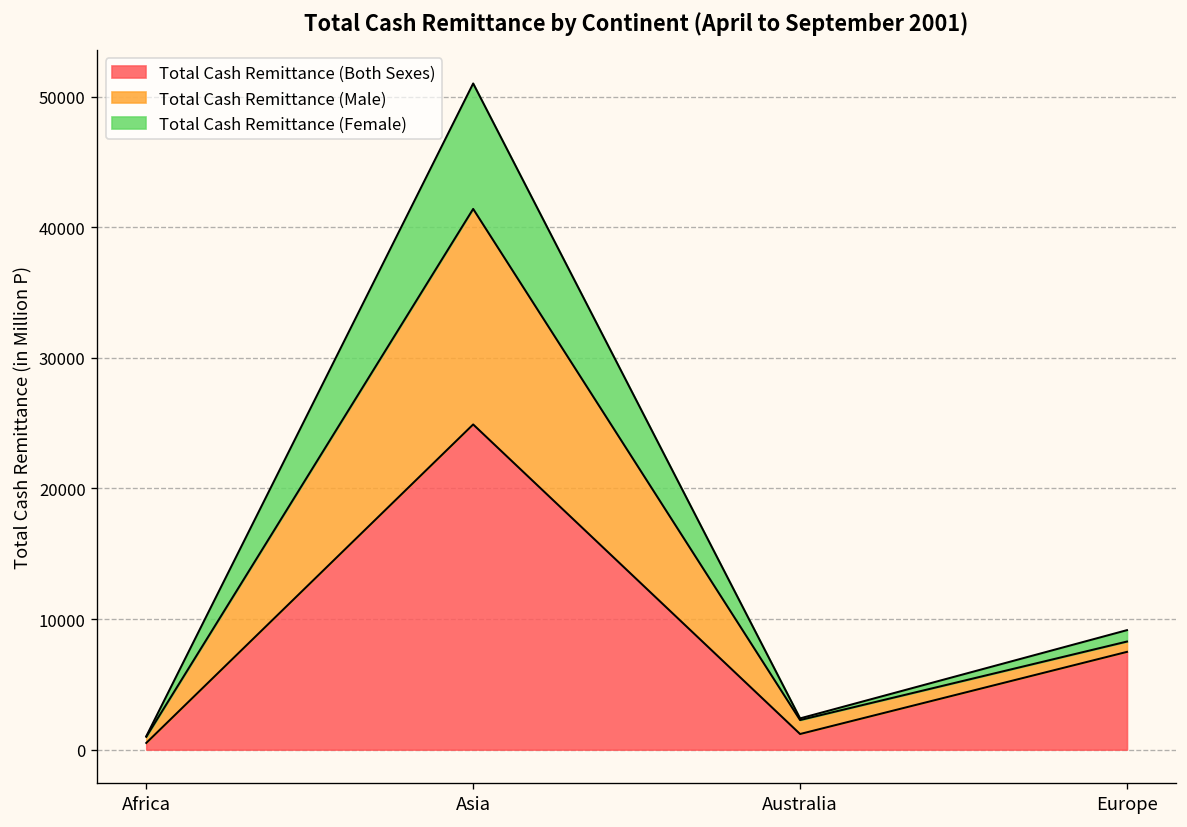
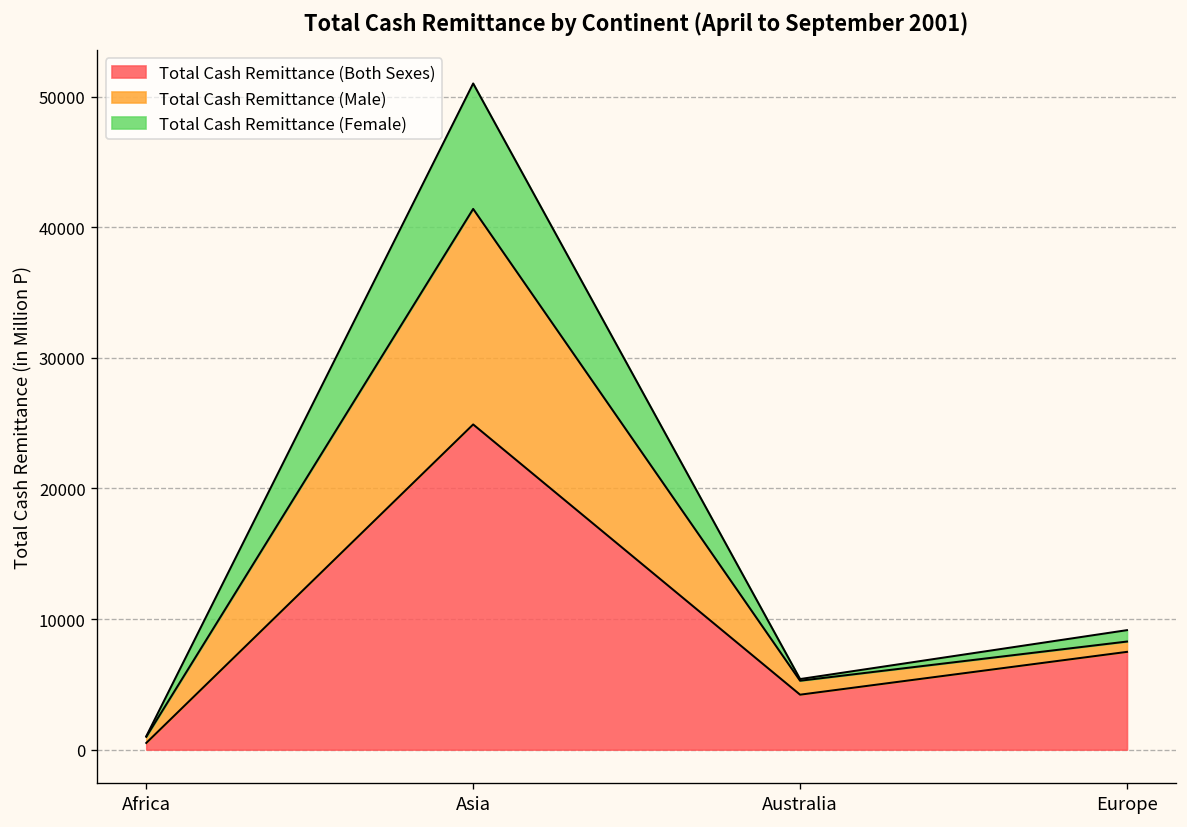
Total Cash Remittance (Both Sexes), Australia: 1200 -> 4200
